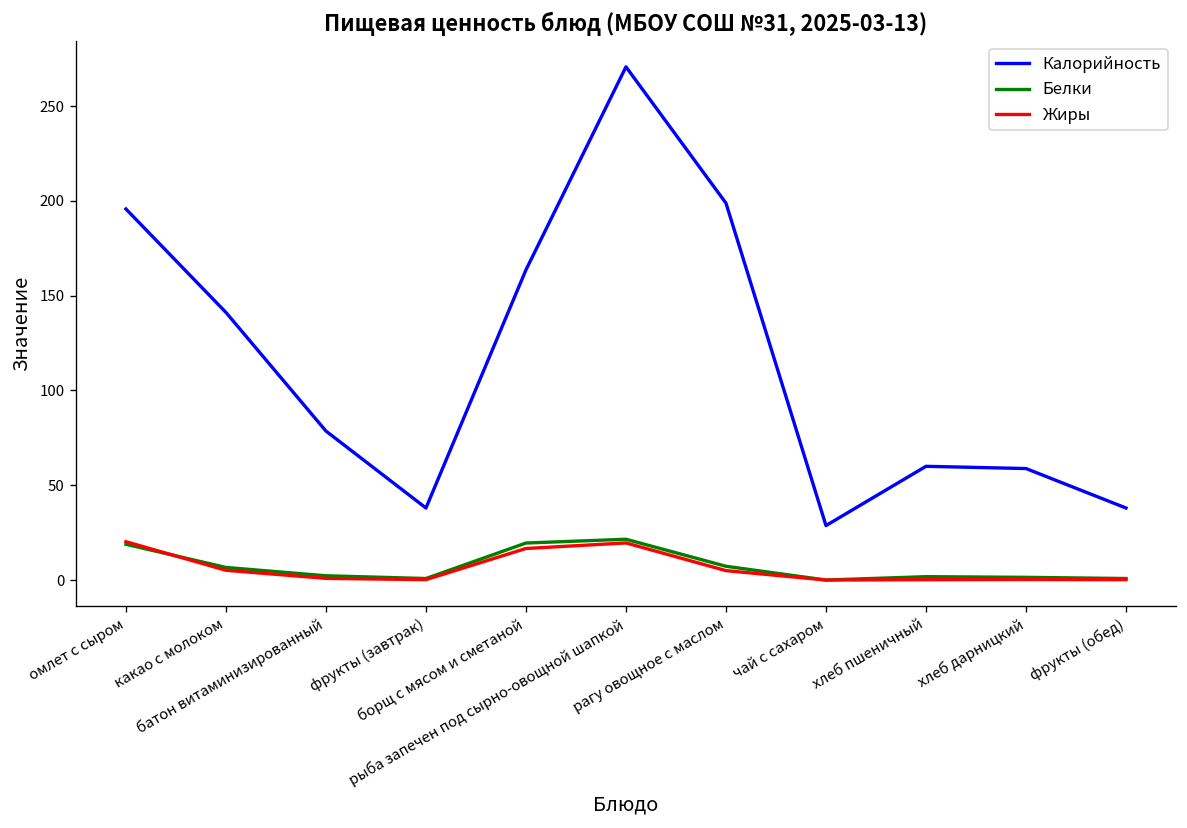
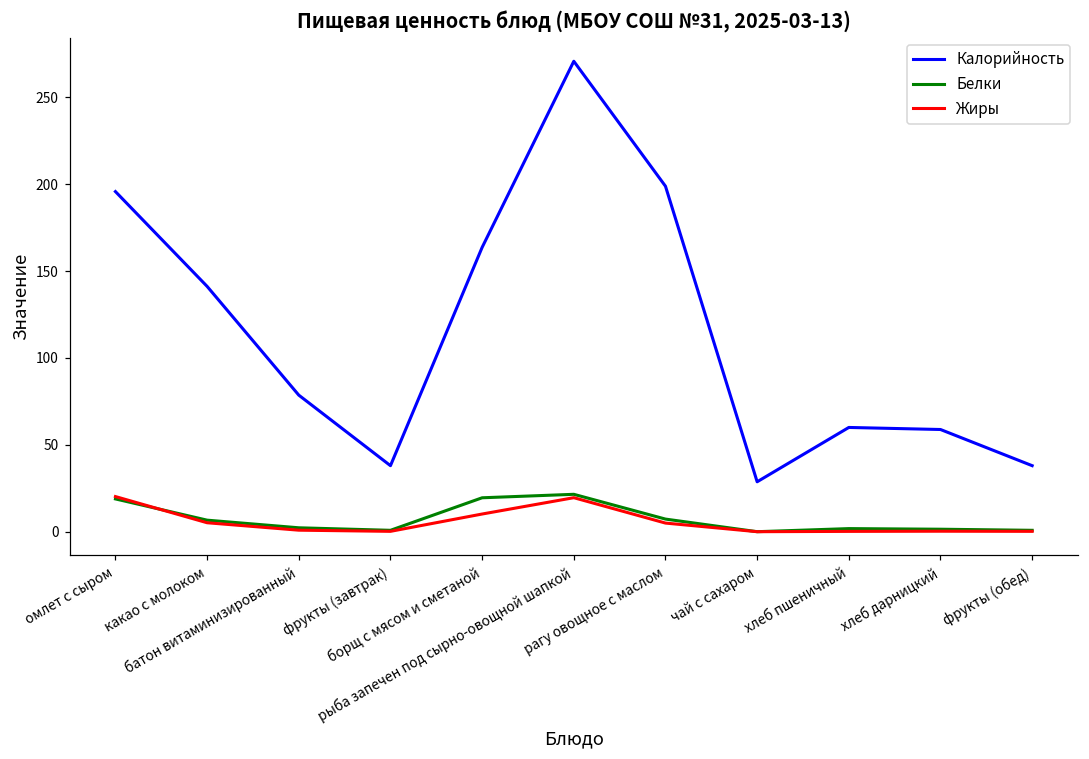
Жиры, борщ с мясом и сметаной: 17 -> 10
